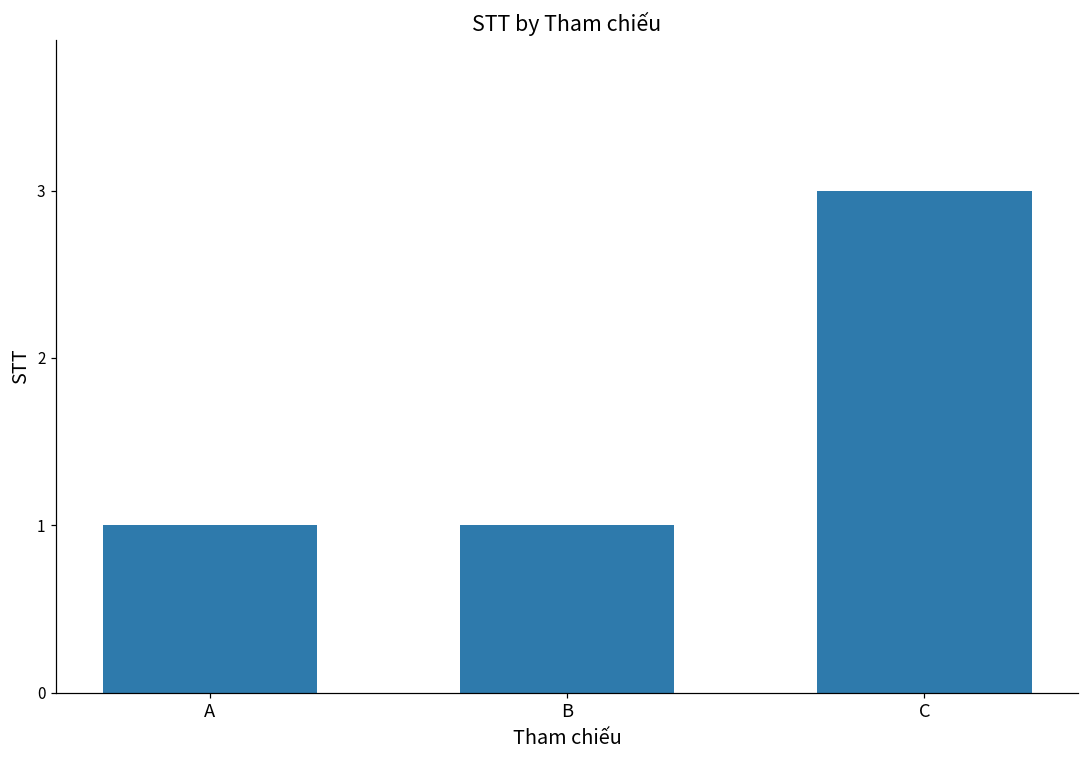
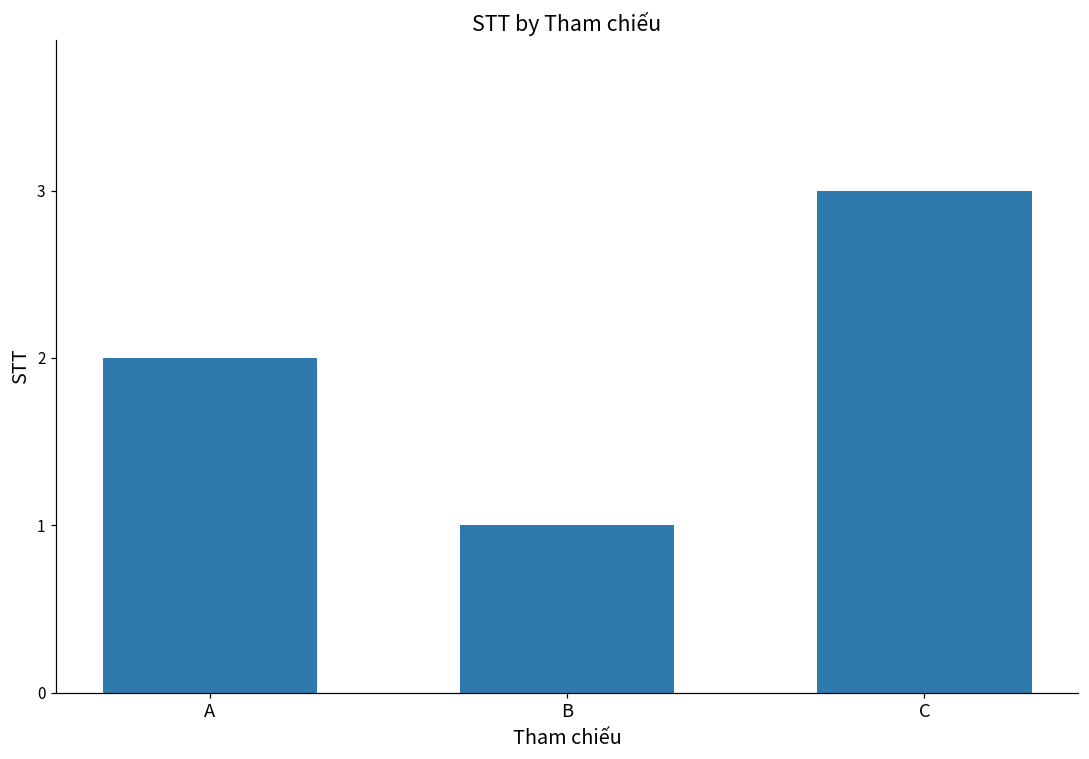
A: 1 -> 2
